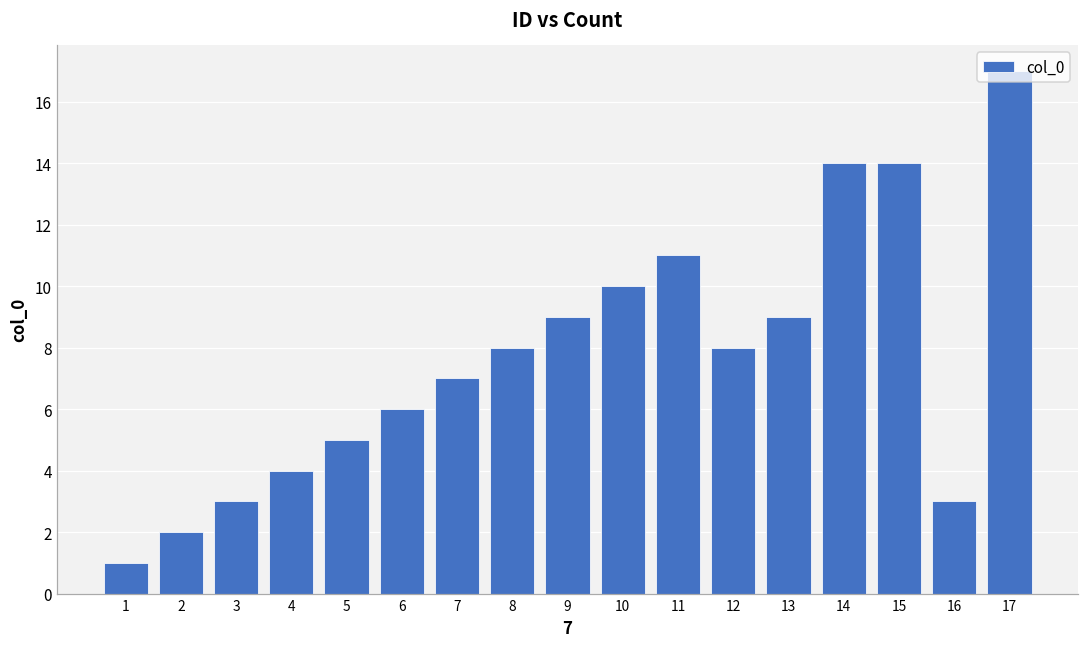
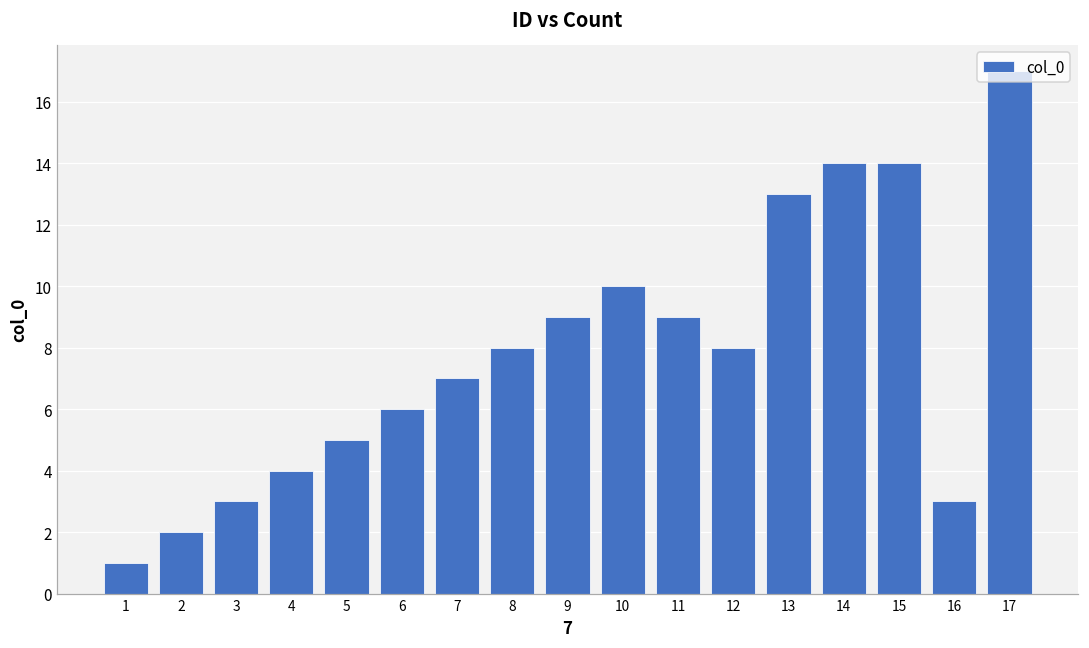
11: 11 -> 9
13: 9 -> 13
